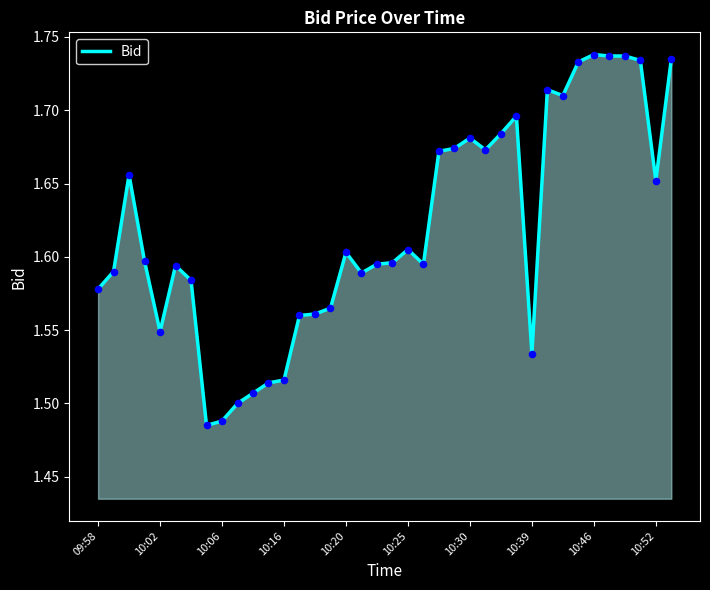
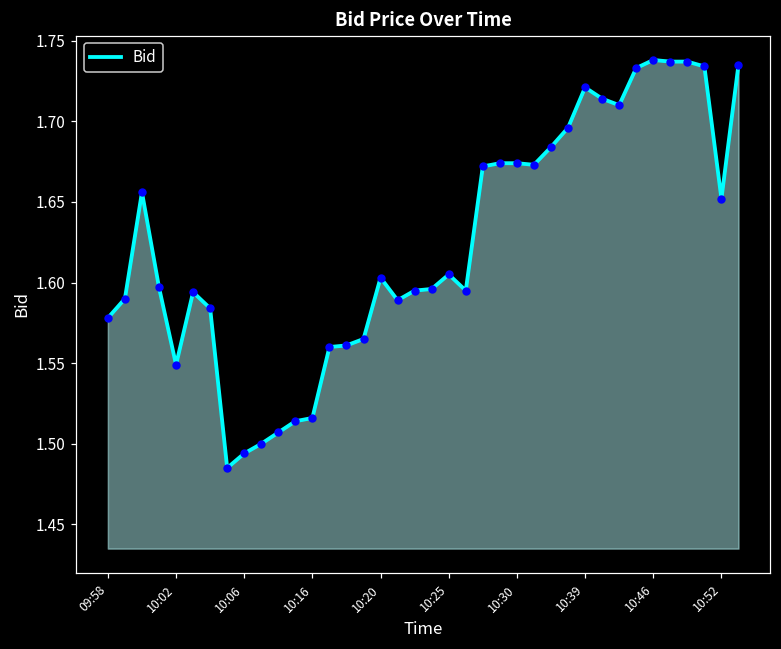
10:06: 1.488 -> 1.494
10:30: 1.681 -> 1.674
10:39: 1.534 -> 1.721
